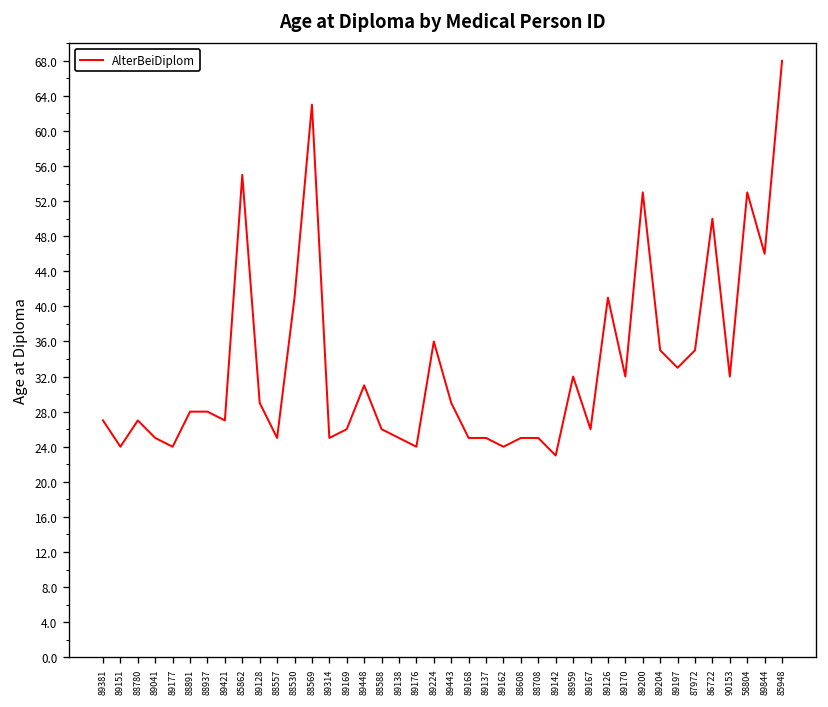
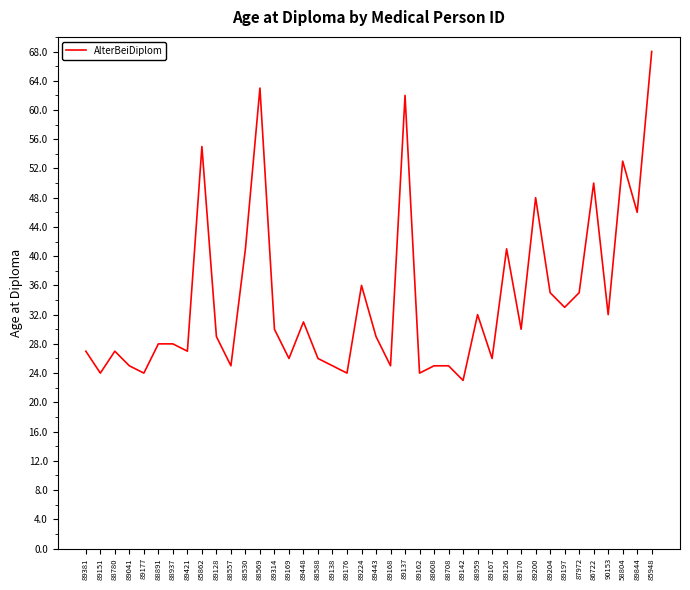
89314: 25 -> 30
89137: 25 -> 62
89170: 32 -> 30
89200: 53 -> 48
